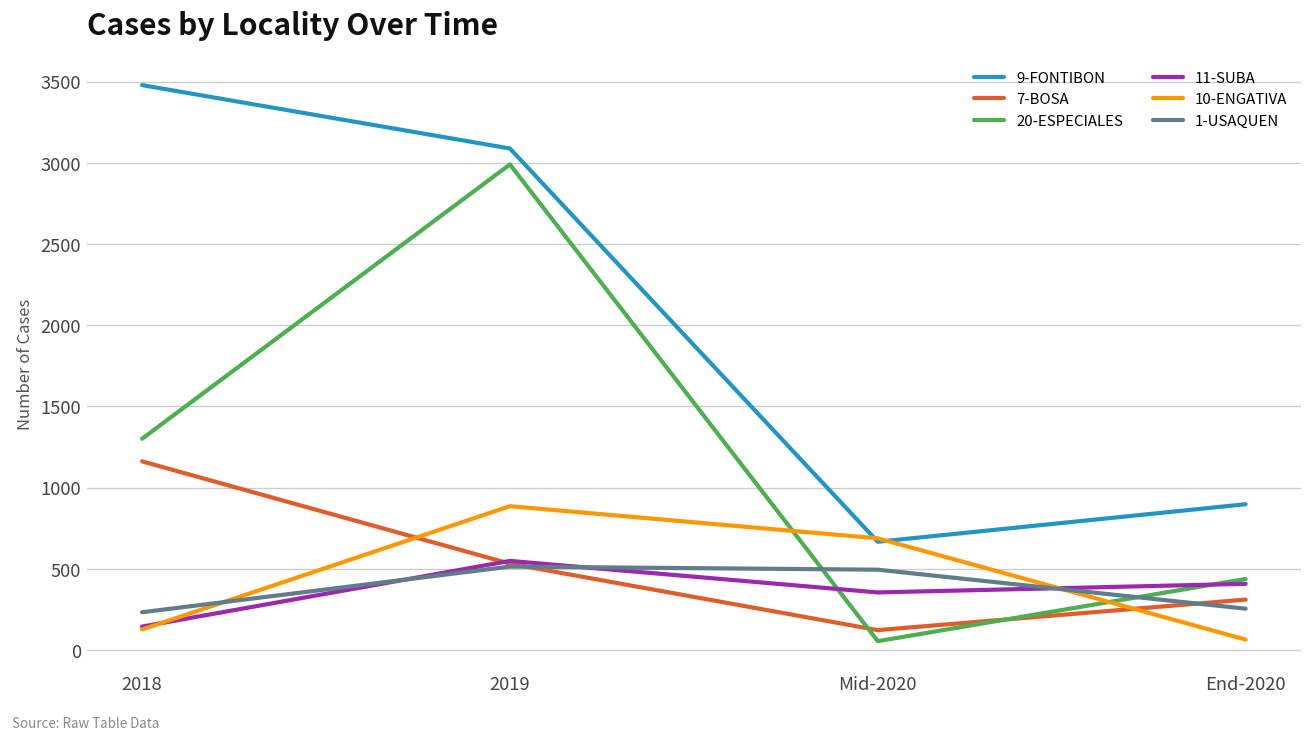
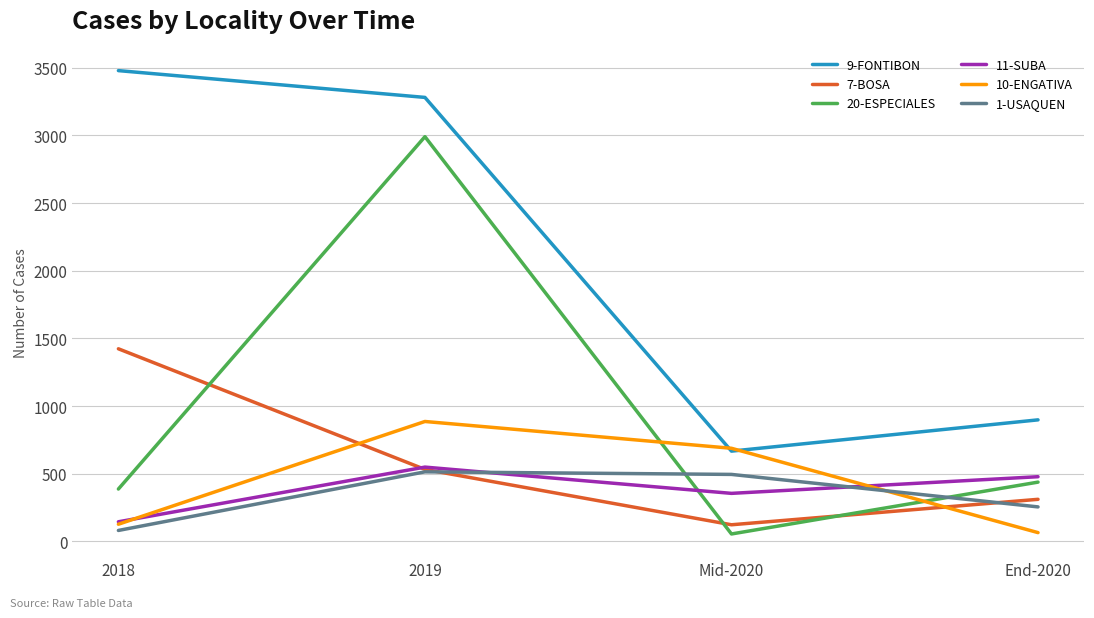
7-BOSA, 2018: 1160 -> 1420
20-ESPECIALES, 2018: 1300 -> 390
1-USAQUEN, 2018: 230 -> 80
9-FONTIBON, 2019: 3090 -> 3280
11-SUBA, End-2020: 410 -> 480
